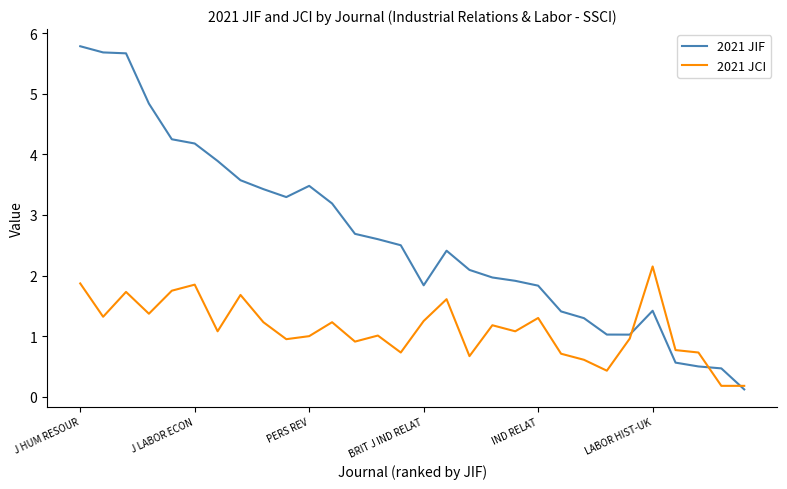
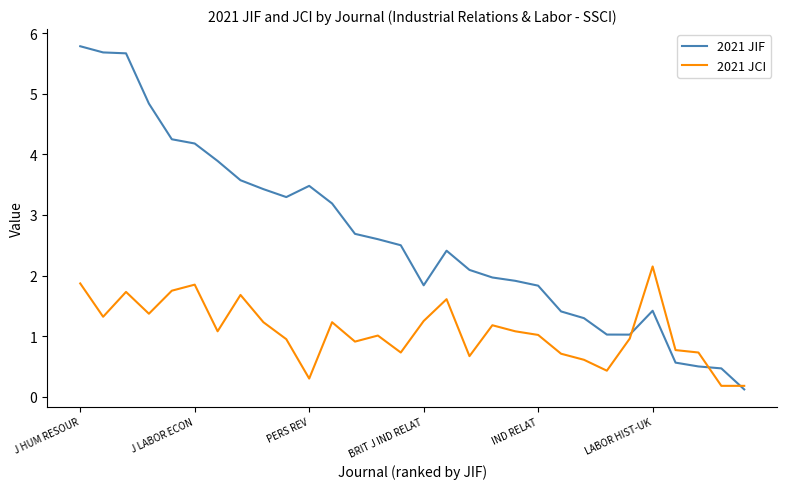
2021 JCI, PERS REV: 1.0 -> 0.3
2021 JCI, IND RELAT: 1.3 -> 1.0
